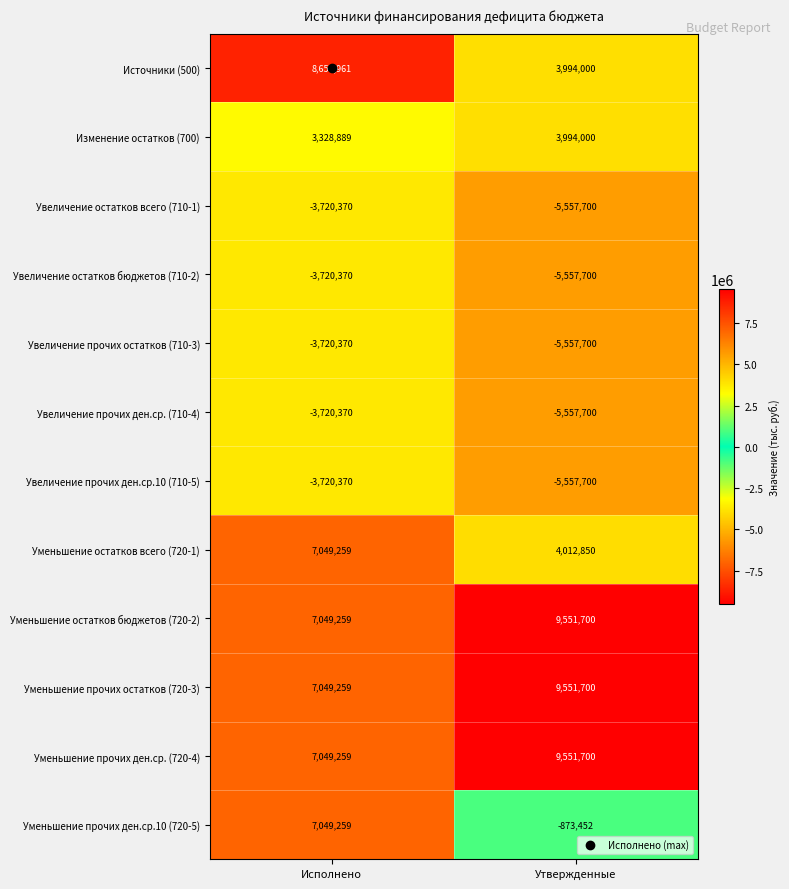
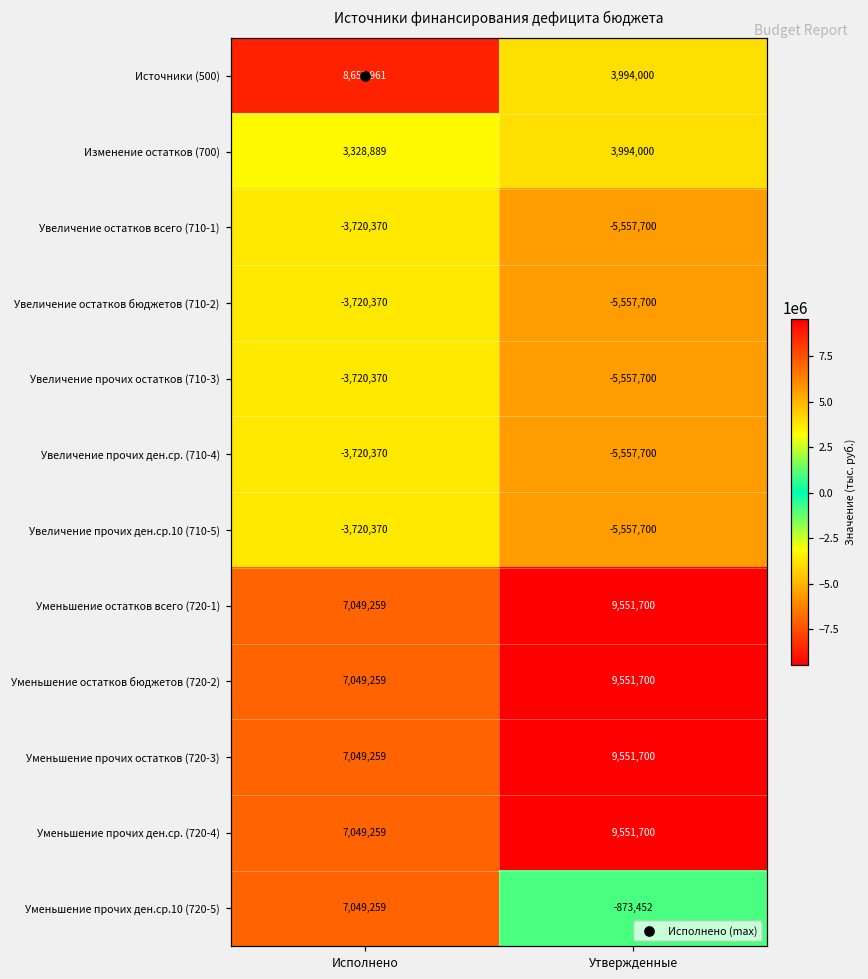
Уменьшение остатков всего (720-1), Утвержденные: 4,012,850 -> 9,551,700
